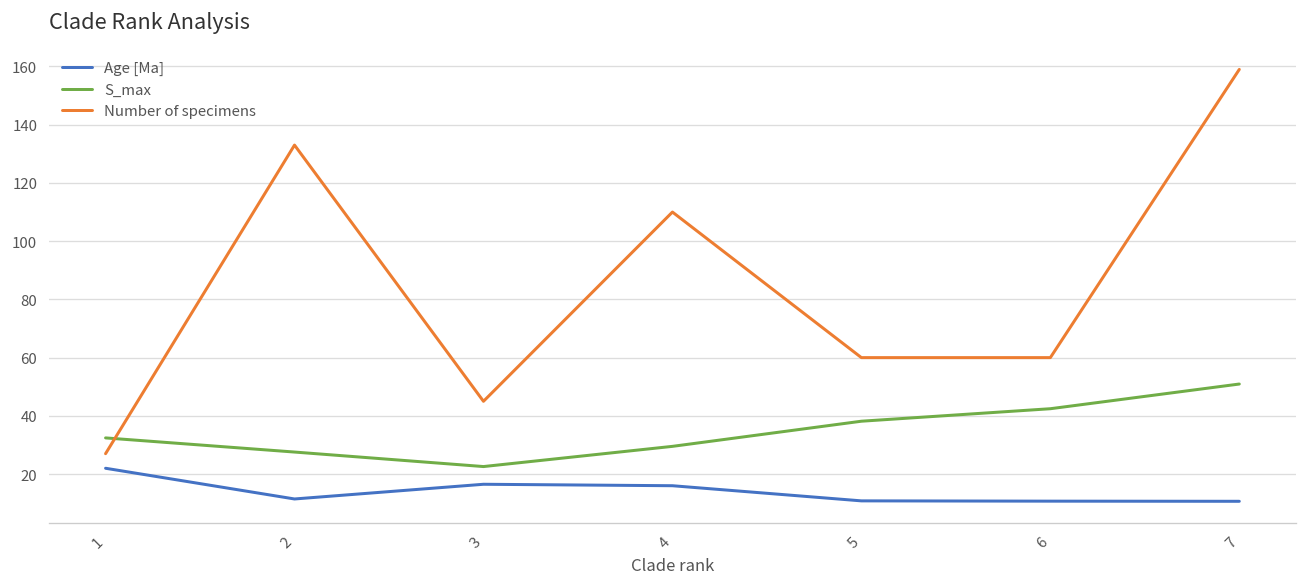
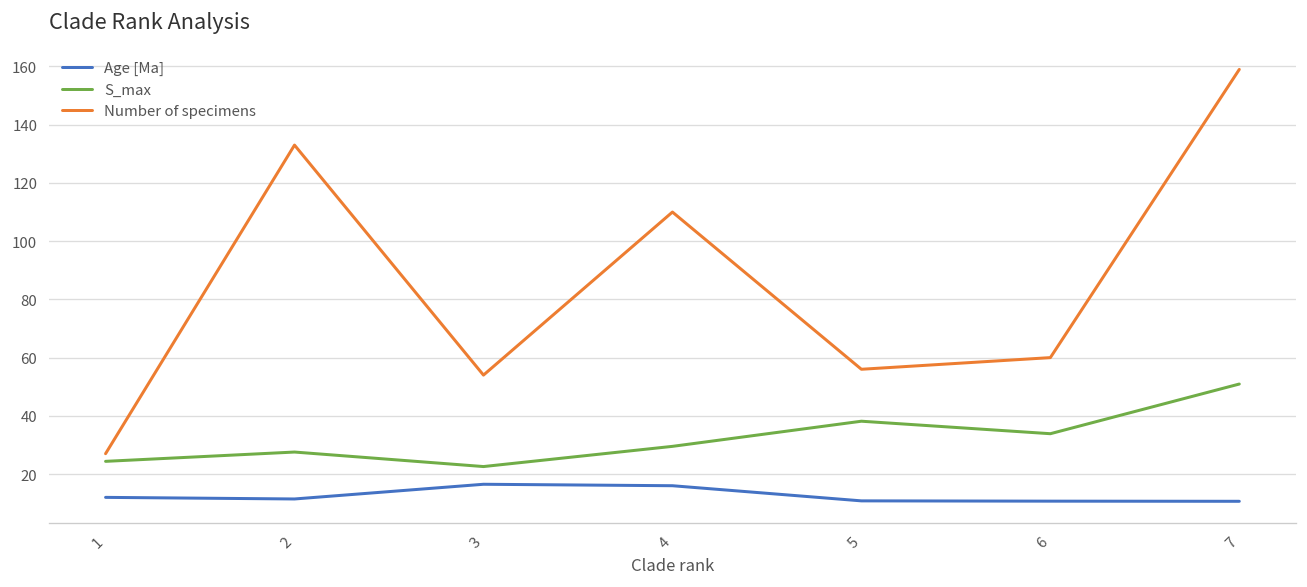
Age [Ma], 1: 22 -> 12
S_max, 1: 32 -> 24
Number of specimens, 3: 45 -> 54
Number of specimens, 5: 60 -> 56
S_max, 6: 42 -> 34
